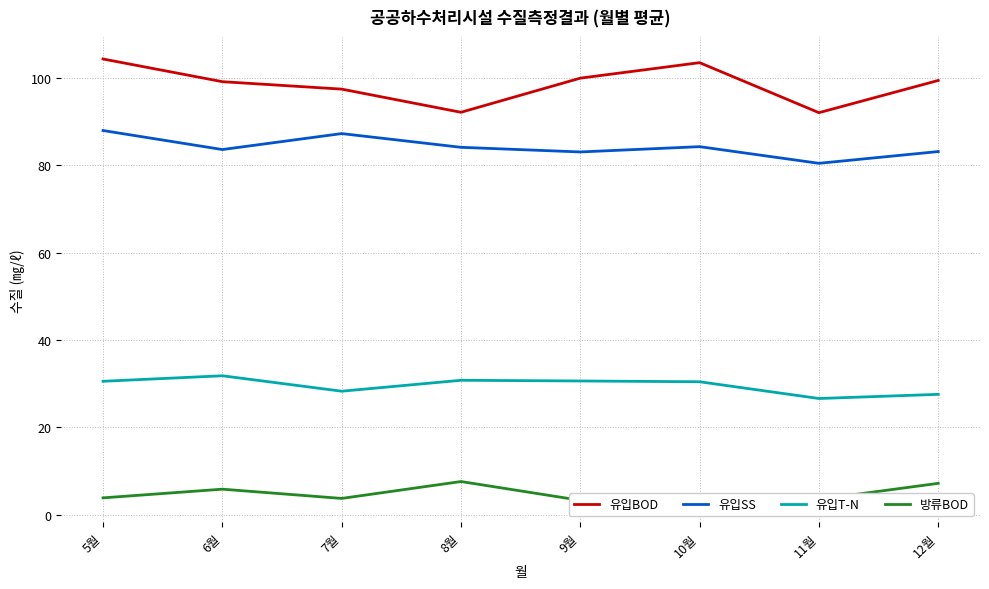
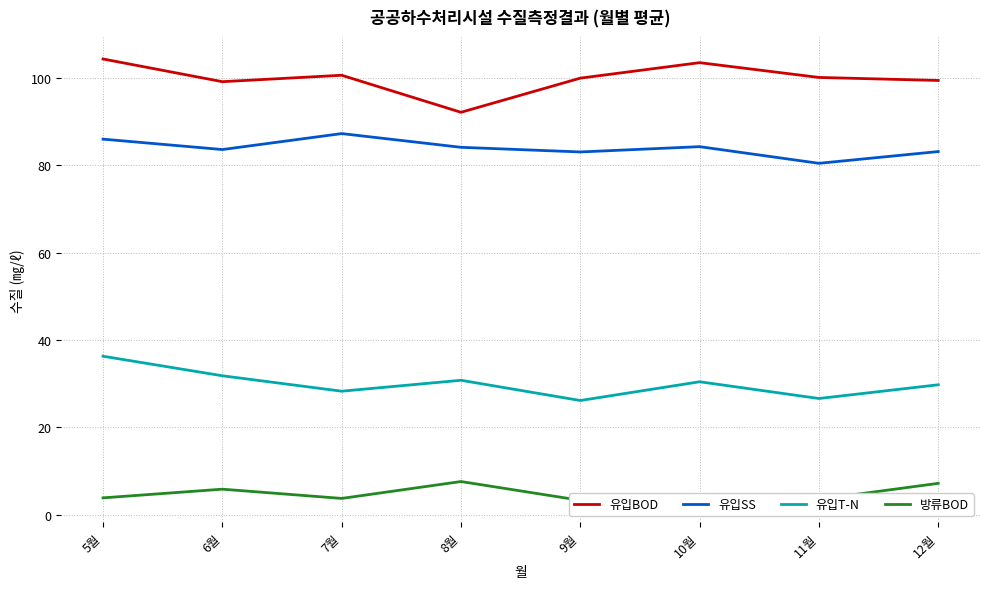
유입SS, 5월: 88 -> 86
유입T-N, 5월: 31 -> 36
유입BOD, 7월: 97 -> 101
유입T-N, 9월: 31 -> 26
유입BOD, 11월: 92 -> 100
유입T-N, 12월: 28 -> 30
